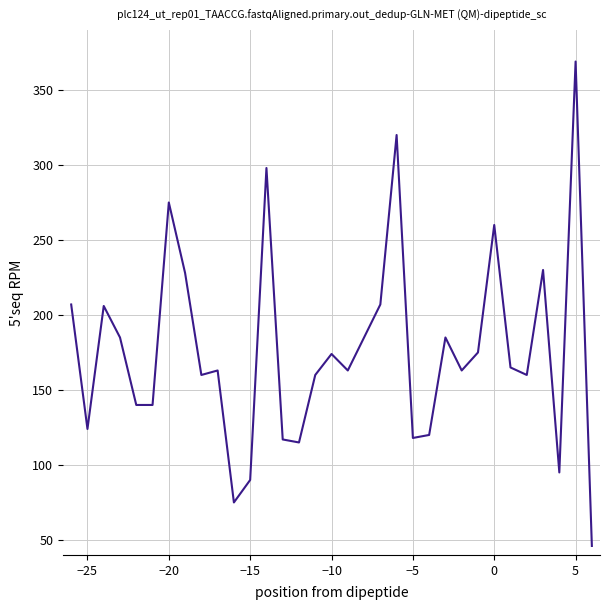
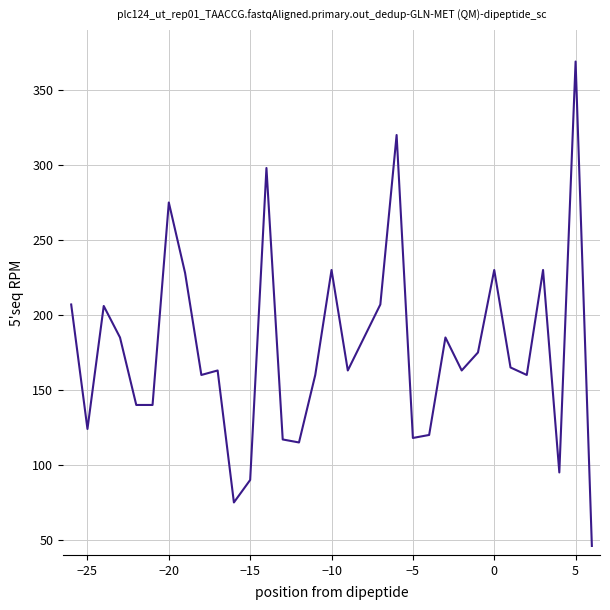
−10: 174 -> 230
0: 260 -> 230
